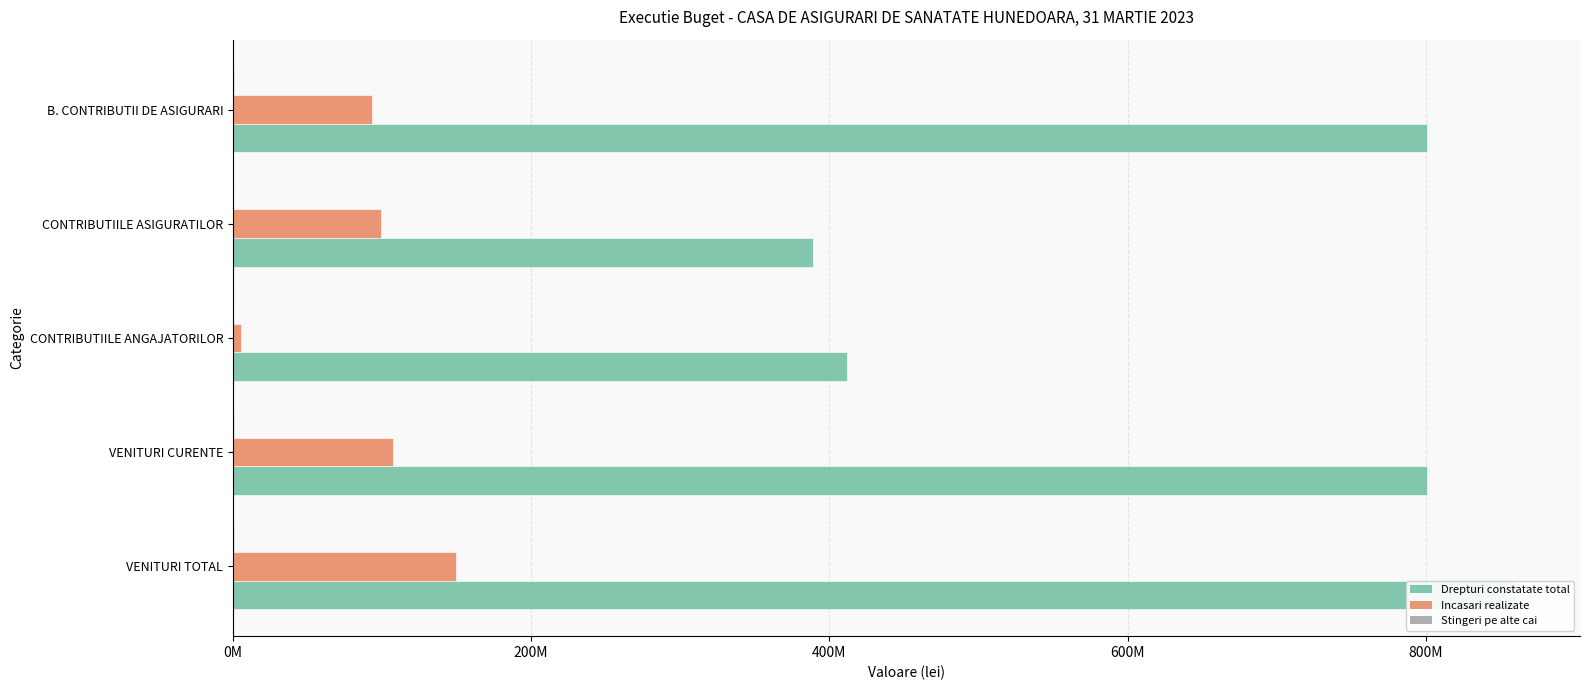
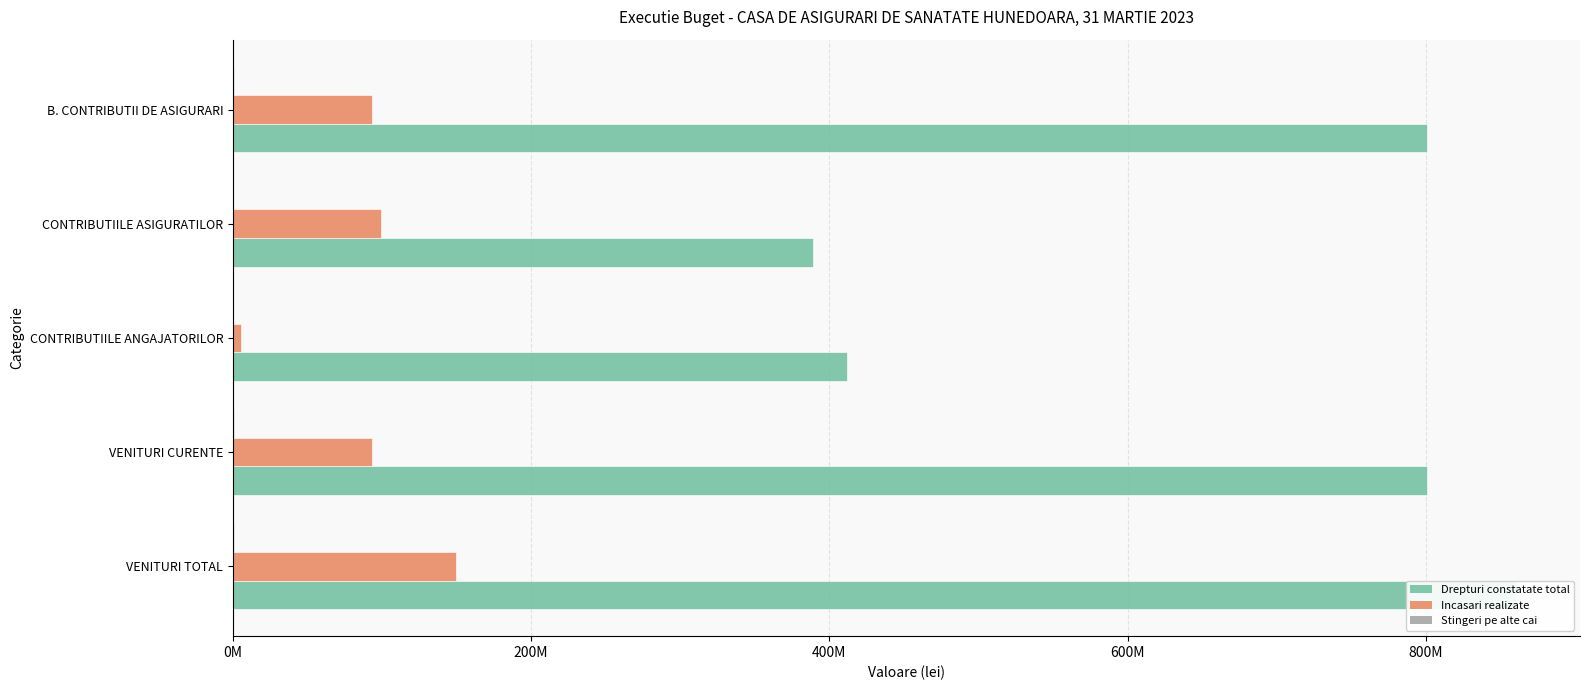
Incasari realizate, VENITURI CURENTE: 107000000 -> 93000000
